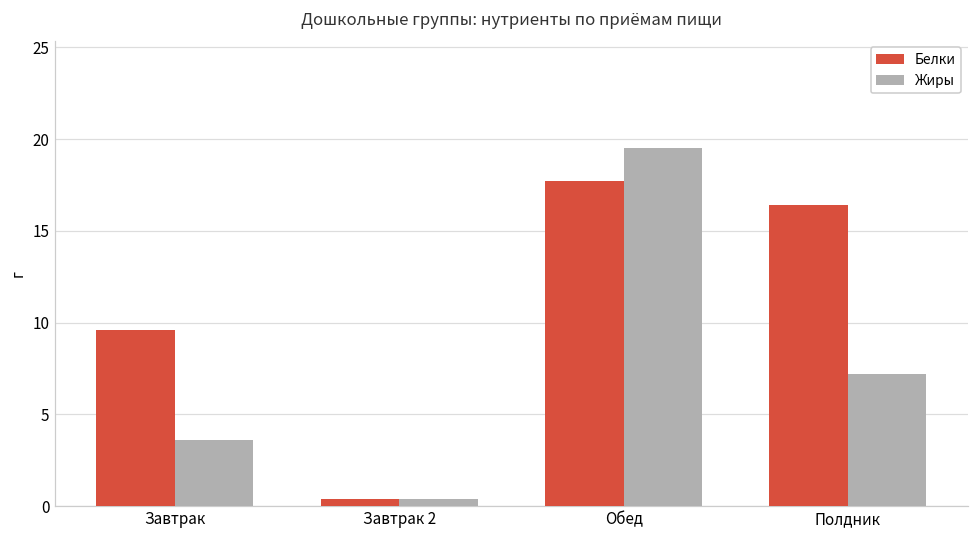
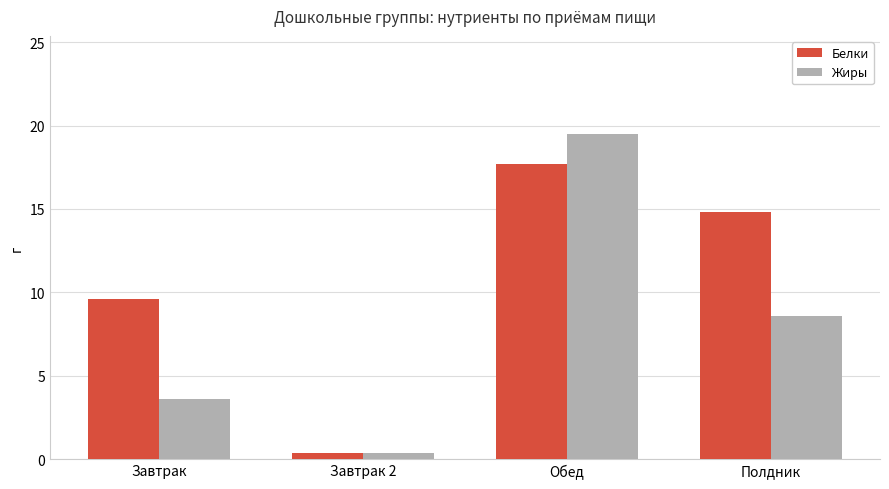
Белки, Полдник: 16.4 -> 14.8
Жиры, Полдник: 7.2 -> 8.6
